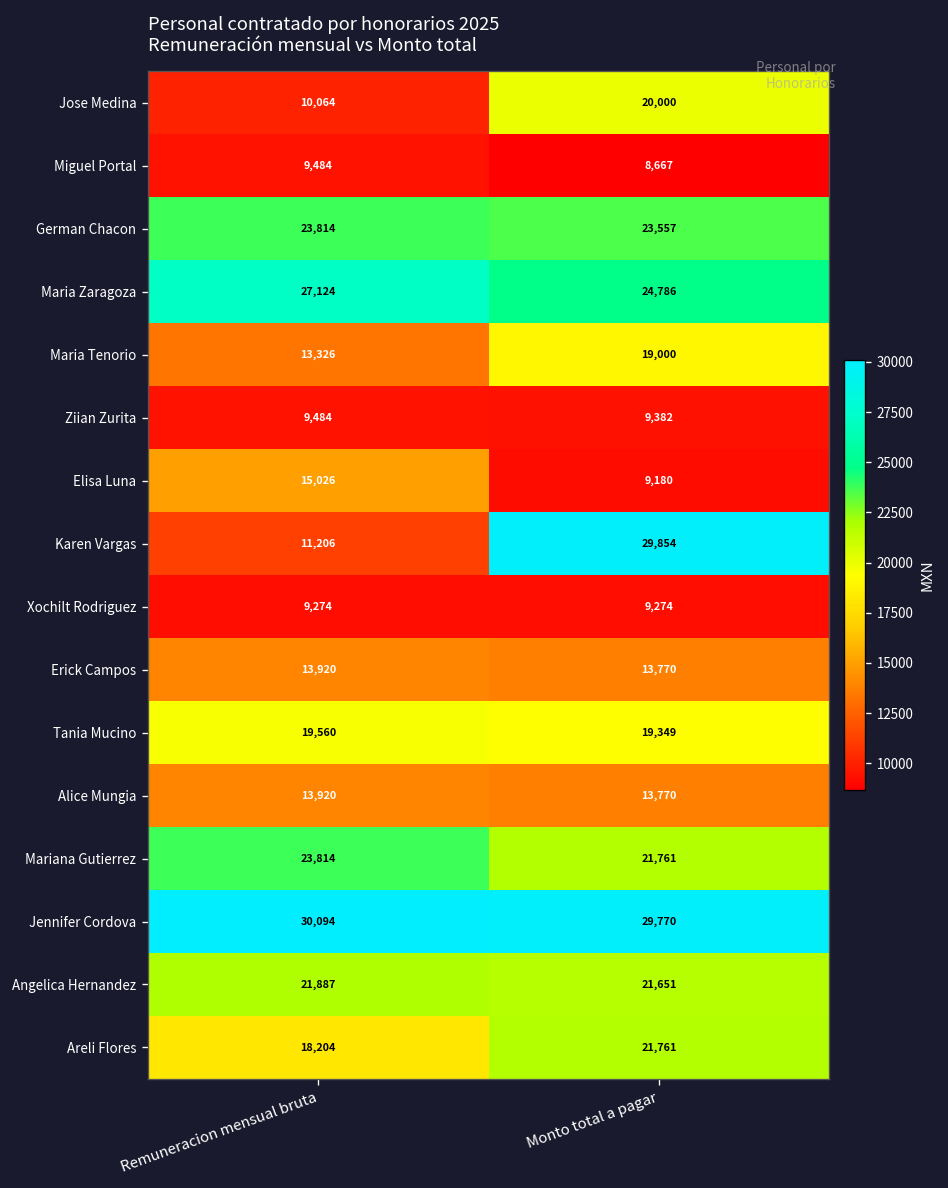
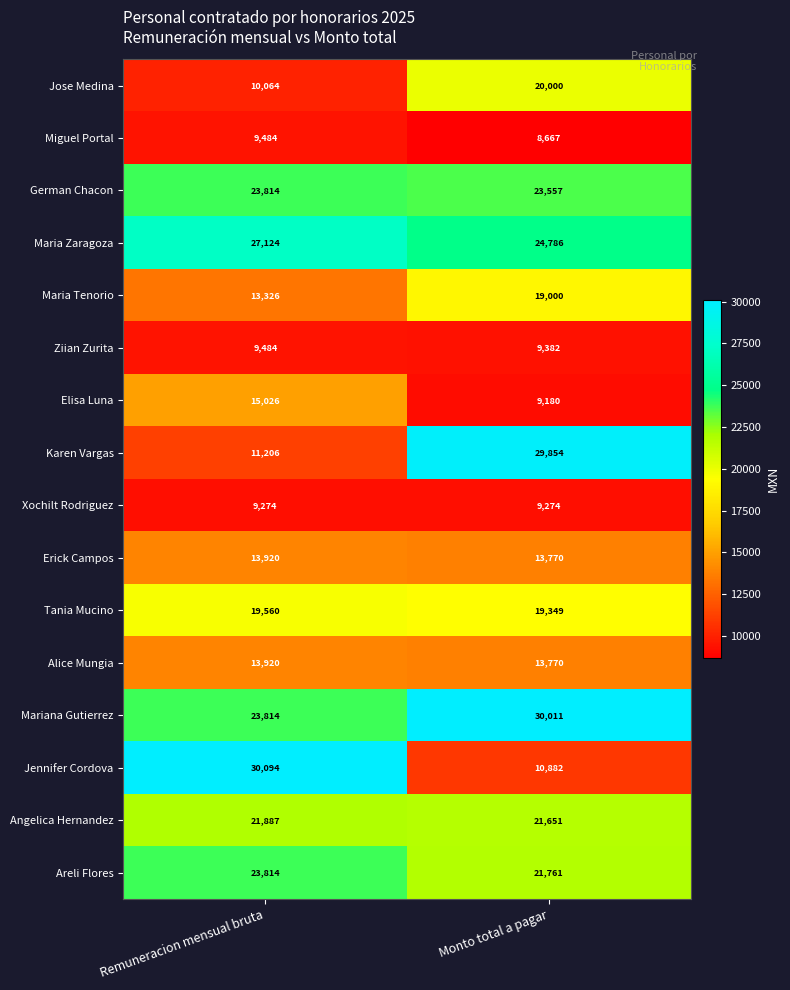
Mariana Gutierrez, Monto total a pagar: 21,761 -> 30,011
Jennifer Cordova, Monto total a pagar: 29,770 -> 10,882
Areli Flores, Remuneracion mensual bruta: 18,204 -> 23,814
